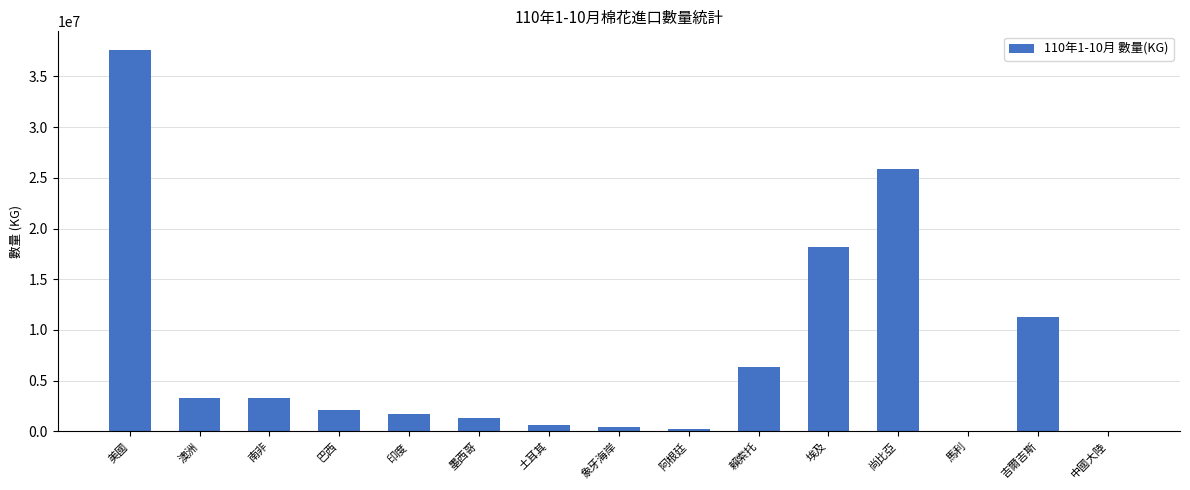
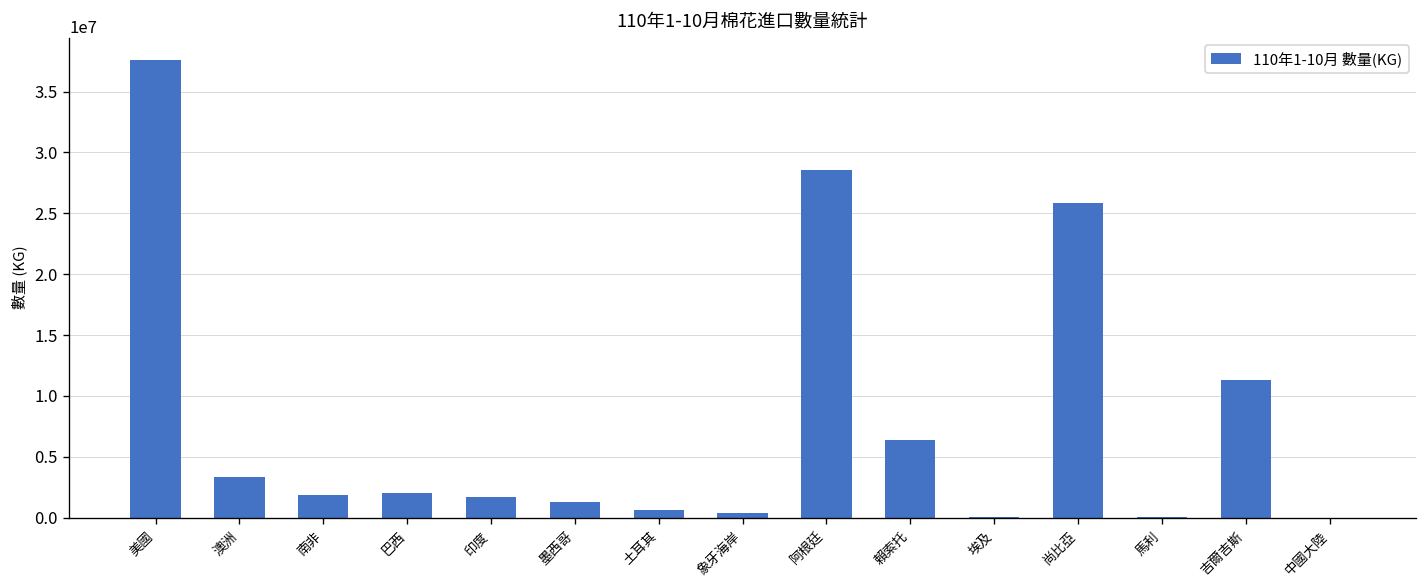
南非: 3300000 -> 1900000
阿根廷: 300000 -> 28500000
埃及: 18200000 -> 100000
